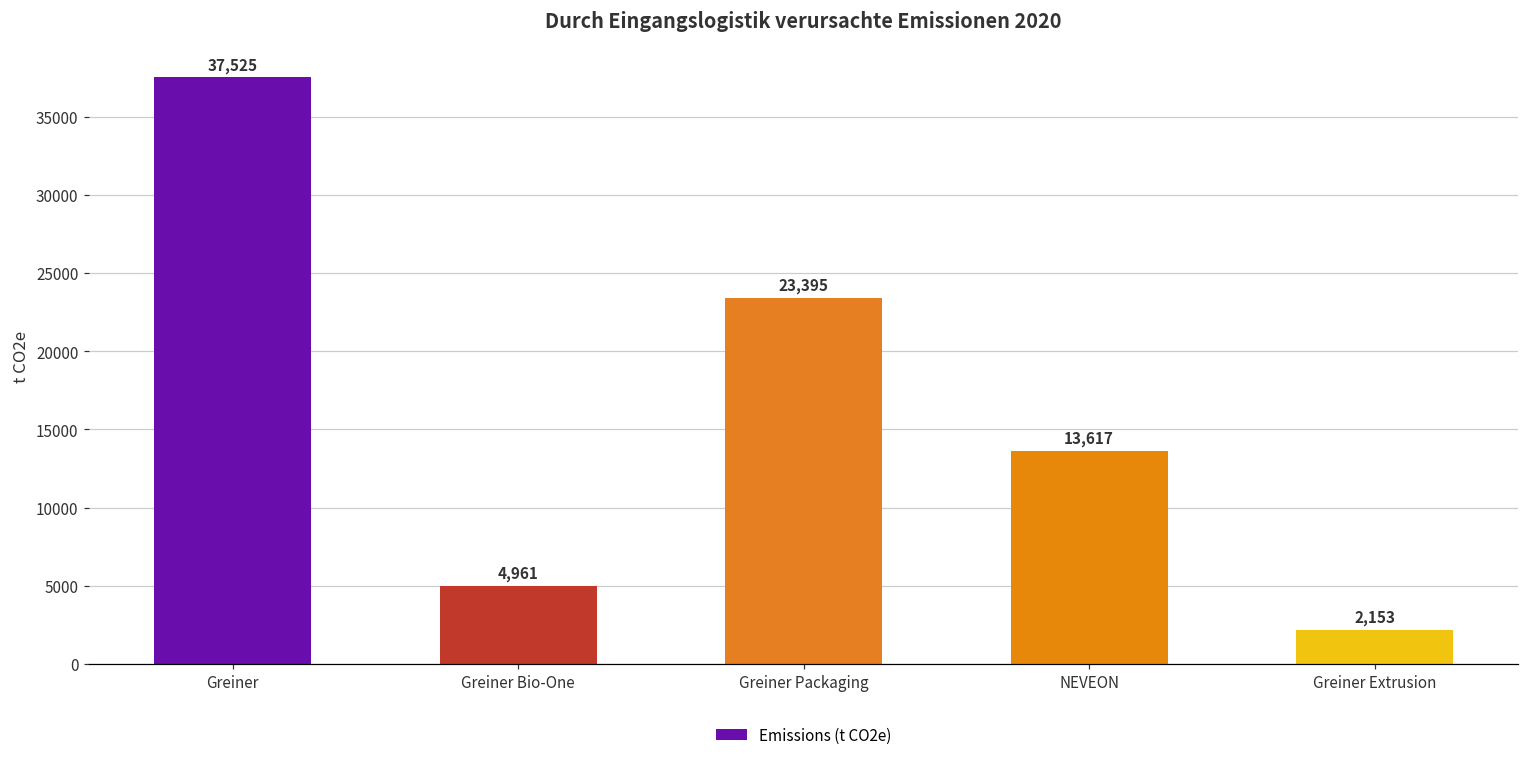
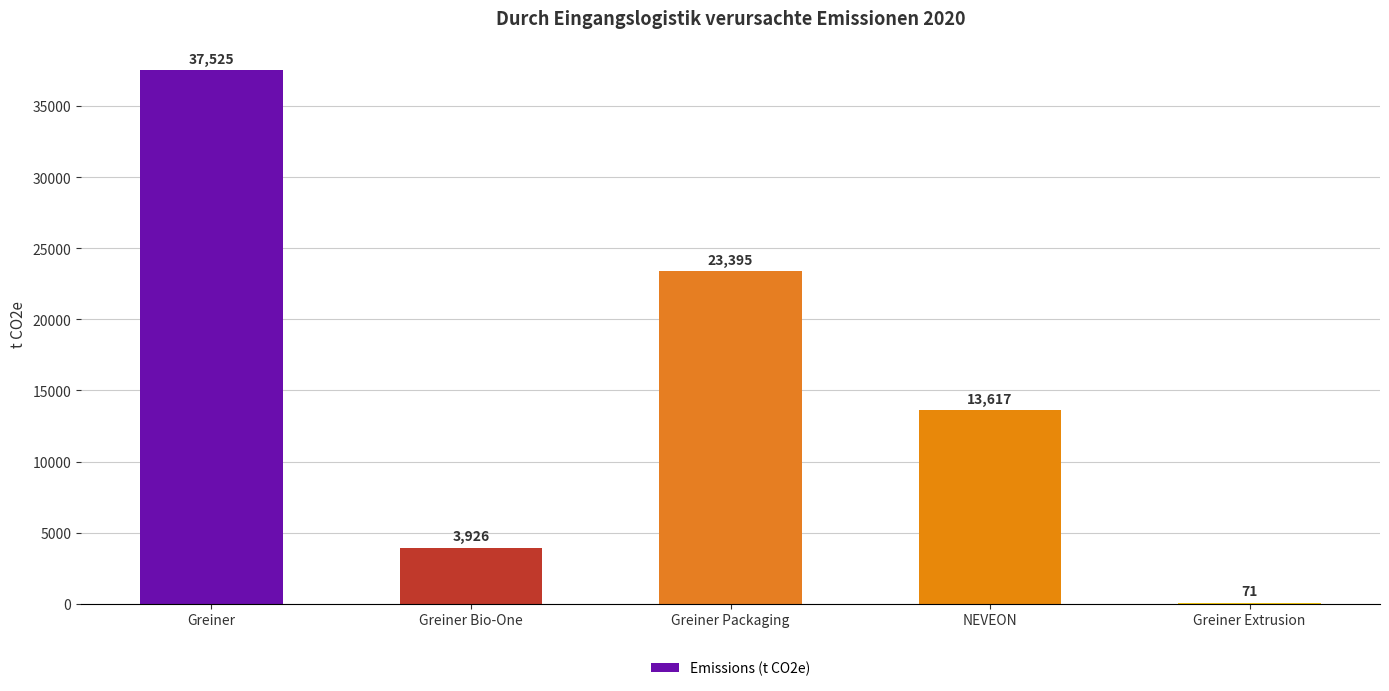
Greiner Bio-One: 4,961 -> 3,926
Greiner Extrusion: 2,153 -> 71
